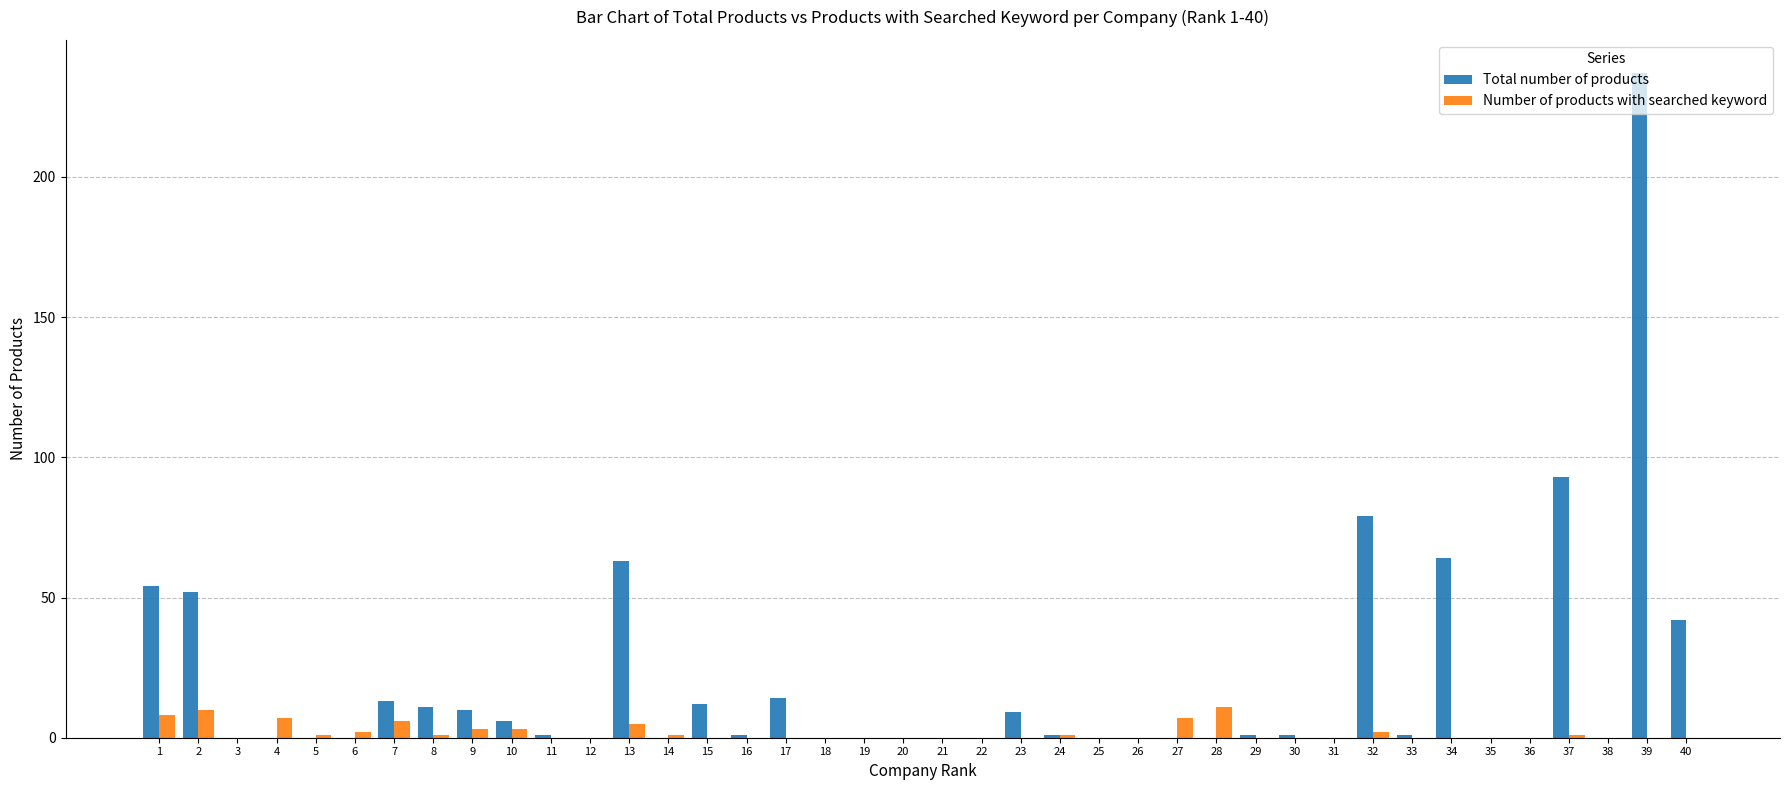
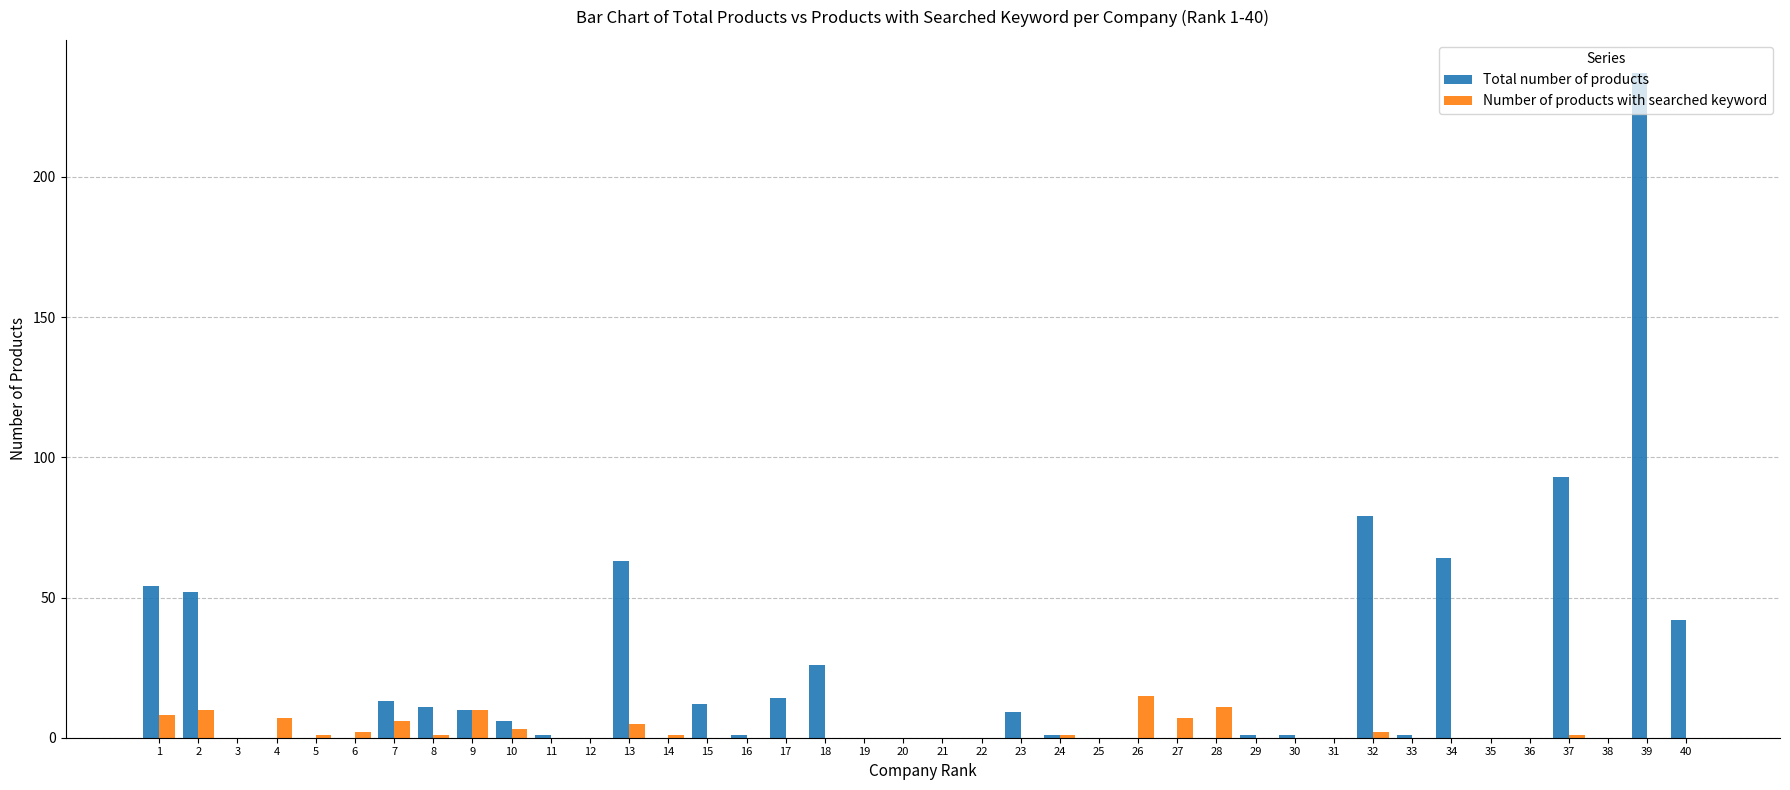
Number of products with searched keyword, 9: 3 -> 10
Total number of products, 18: 0 -> 26
Number of products with searched keyword, 26: 0 -> 15
